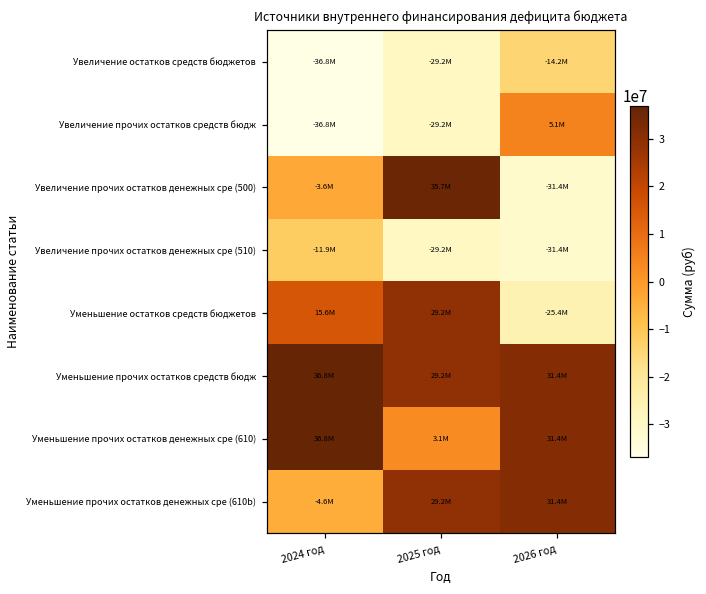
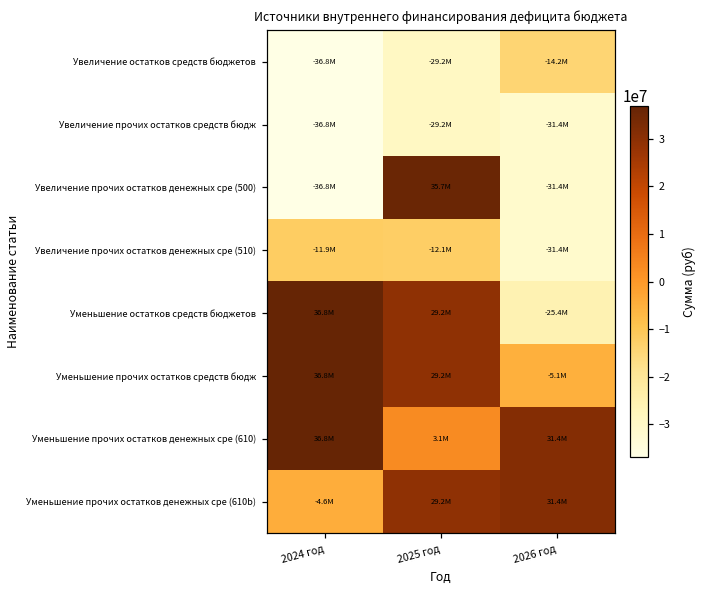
Увеличение прочих остатков средств бюдж, 2026 год: 5.1M -> -31.4M
Увеличение прочих остатков денежных сре (500), 2024 год: -3.6M -> -36.8M
Увеличение прочих остатков денежных сре (510), 2025 год: -29.2M -> -12.1M
Уменьшение остатков средств бюджетов, 2024 год: 15.6M -> 36.8M
Уменьшение прочих остатков средств бюдж, 2026 год: 31.4M -> -5.1M
